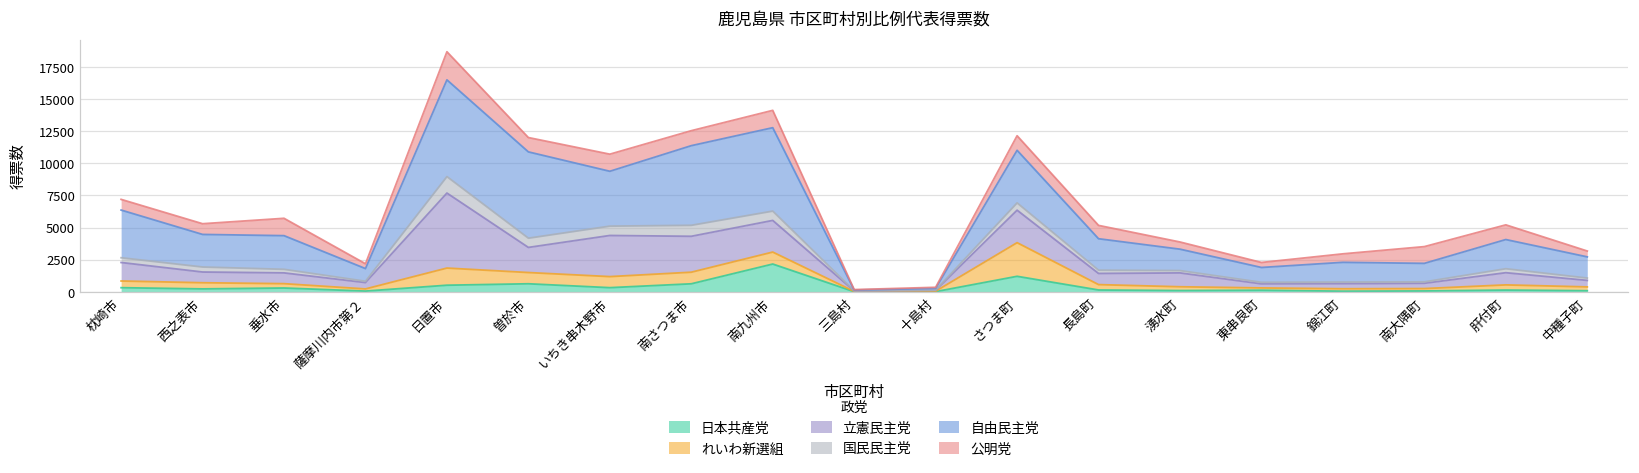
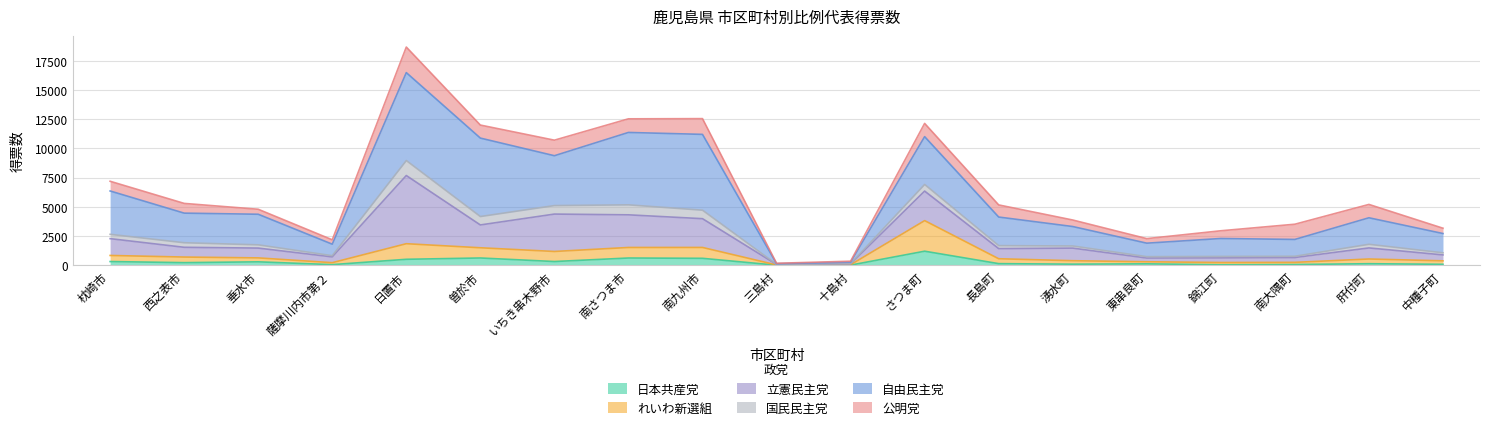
公明党, 垂水市: 1400 -> 400
日本共産党, 南九州市: 2200 -> 600
